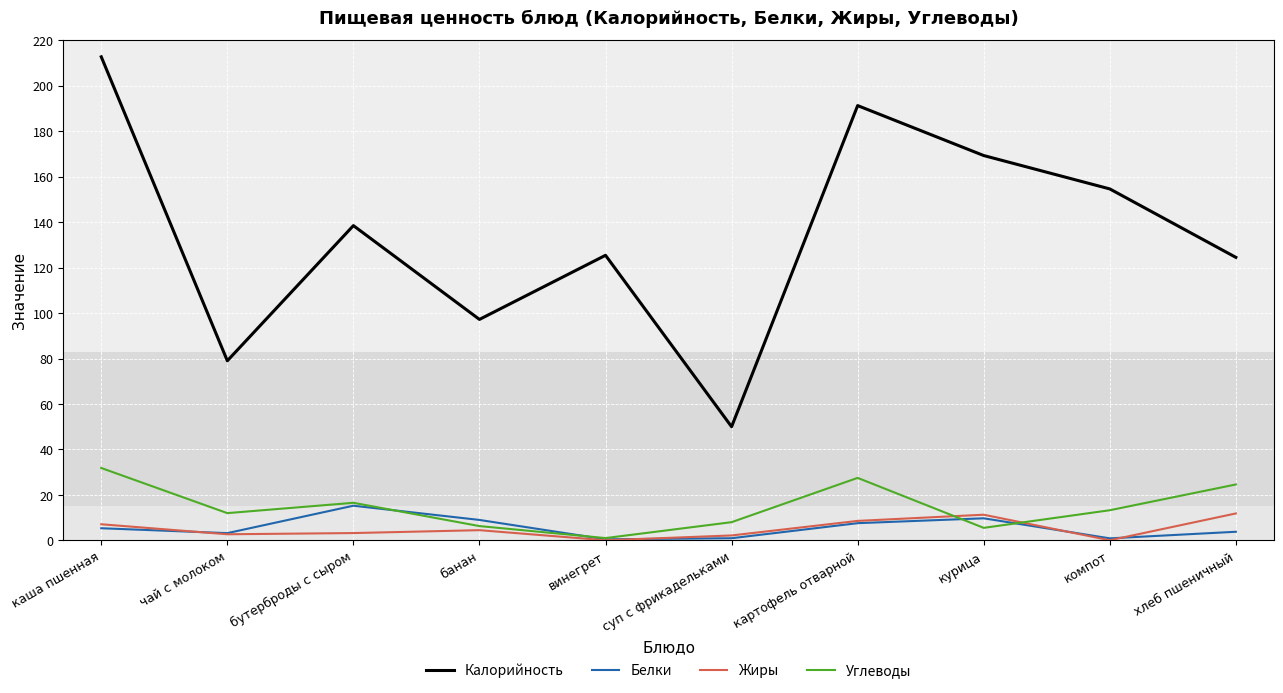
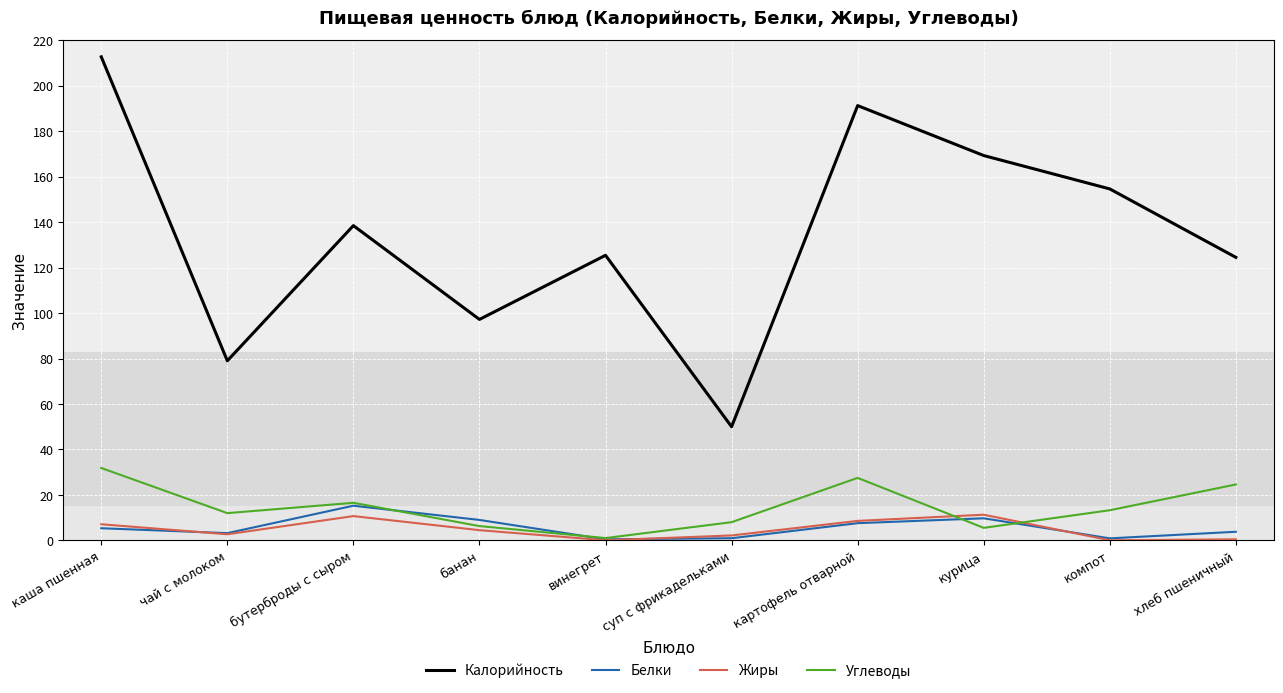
Жиры, бутерброды с сыром: 3 -> 11
Жиры, хлеб пшеничный: 12 -> 0
